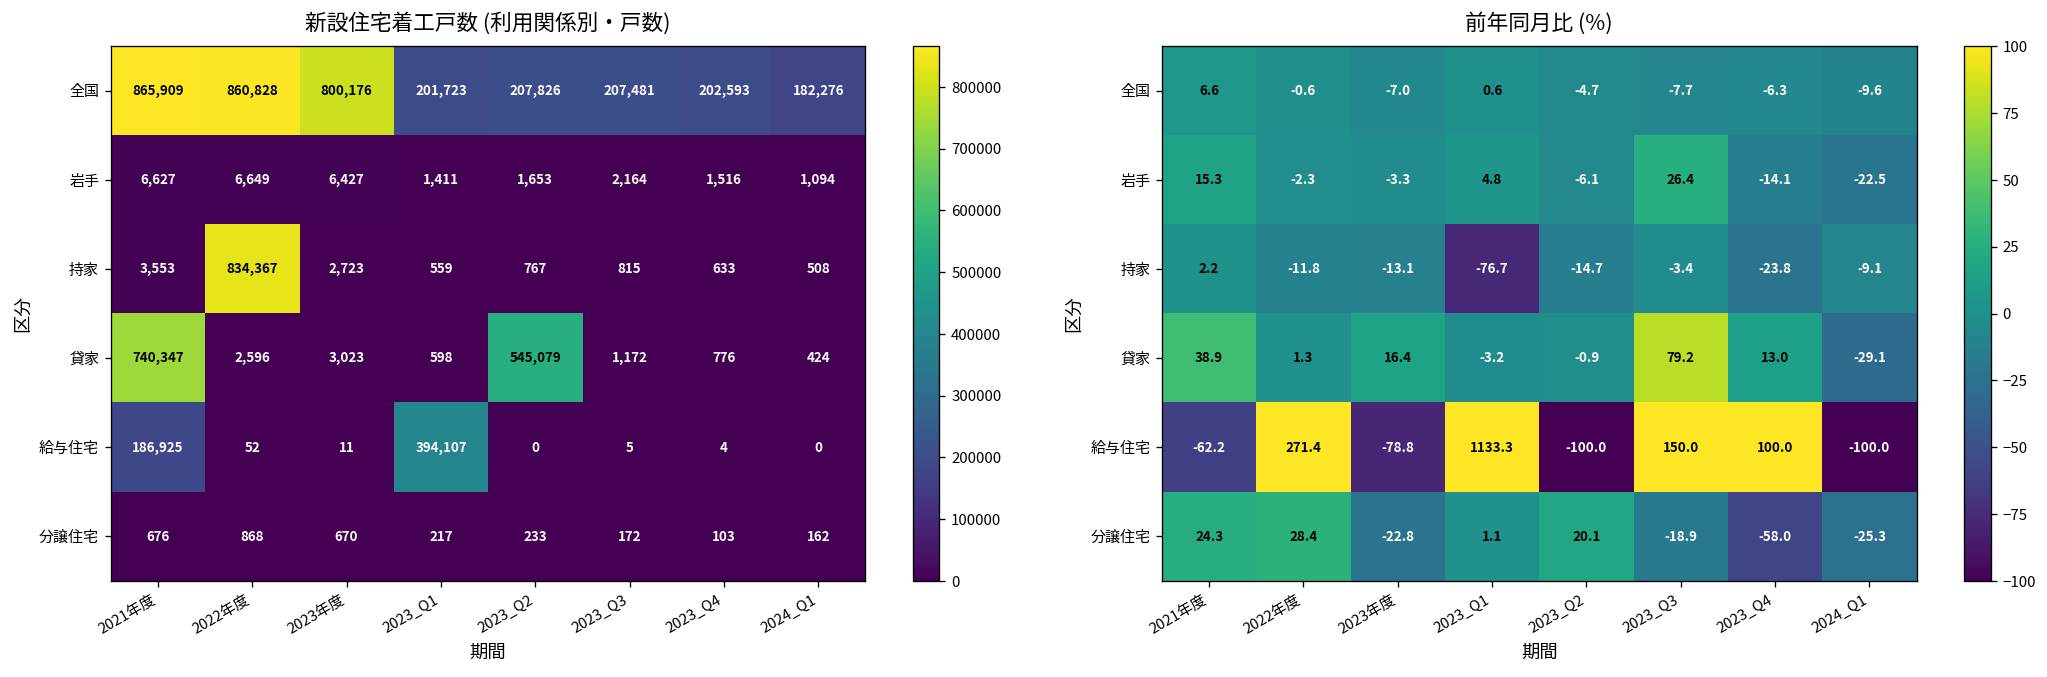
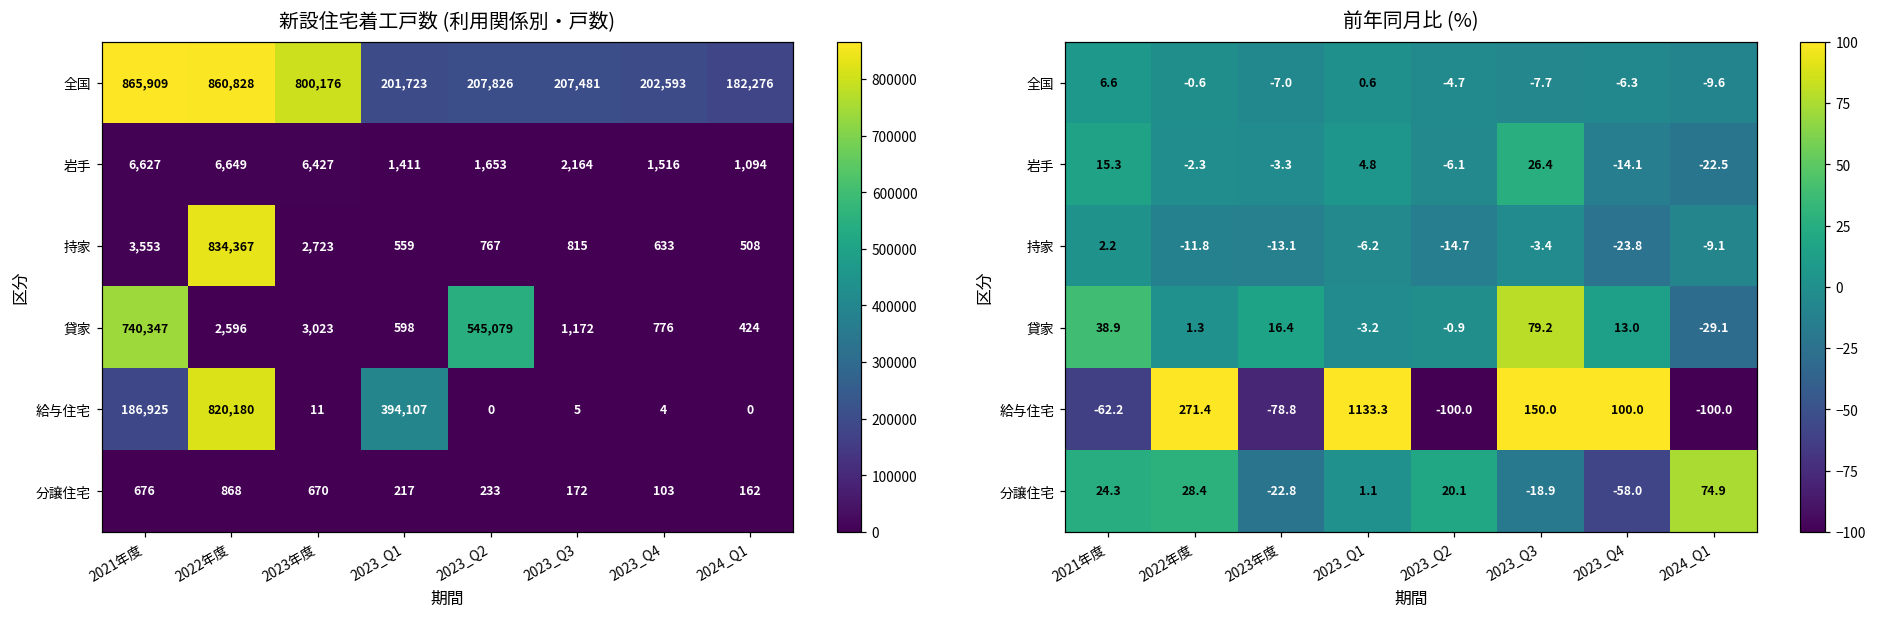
新設住宅着工戸数 (利用関係別・戸数), 給与住宅, 2022年度: 52 -> 820,180
前年同月比 (%), 持家, 2023_Q1: -76.7 -> -6.2
前年同月比 (%), 分譲住宅, 2024_Q1: -25.3 -> 74.9
